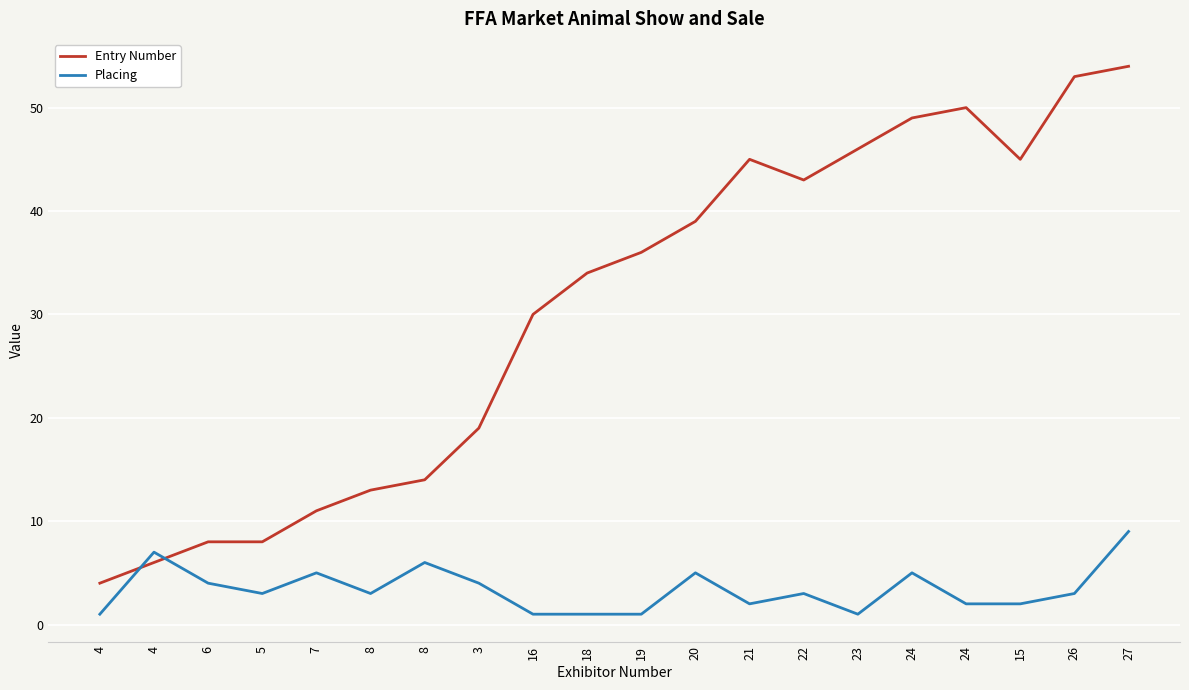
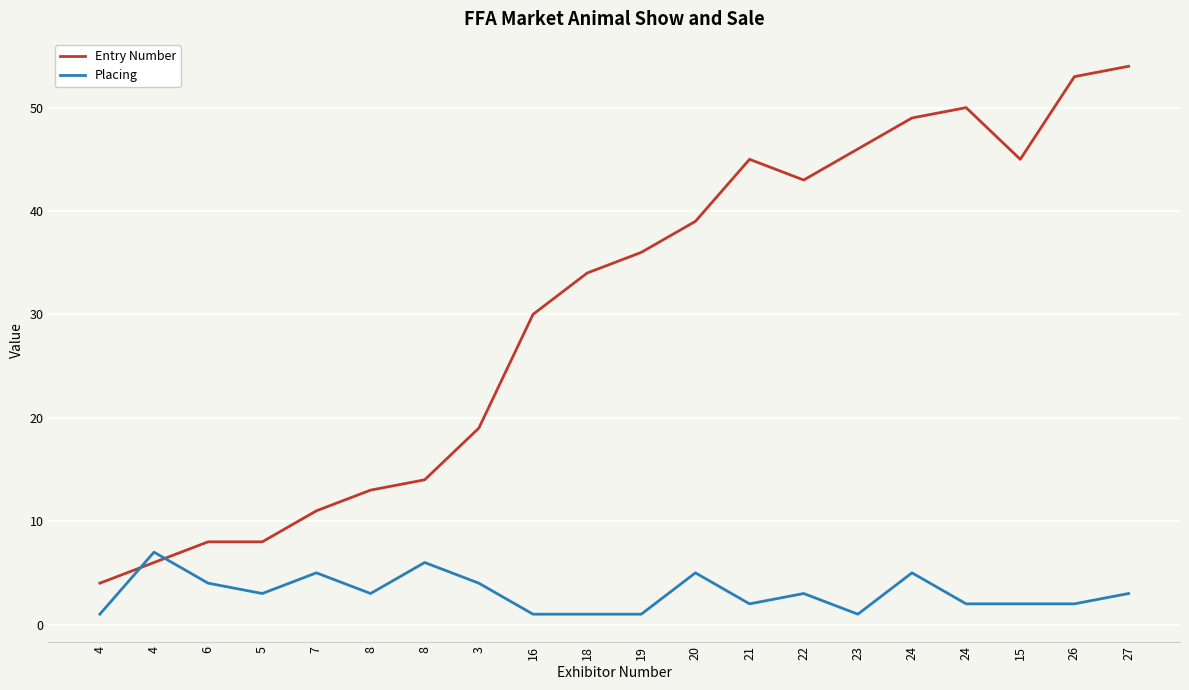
Placing, 26: 3 -> 2
Placing, 27: 9 -> 3
